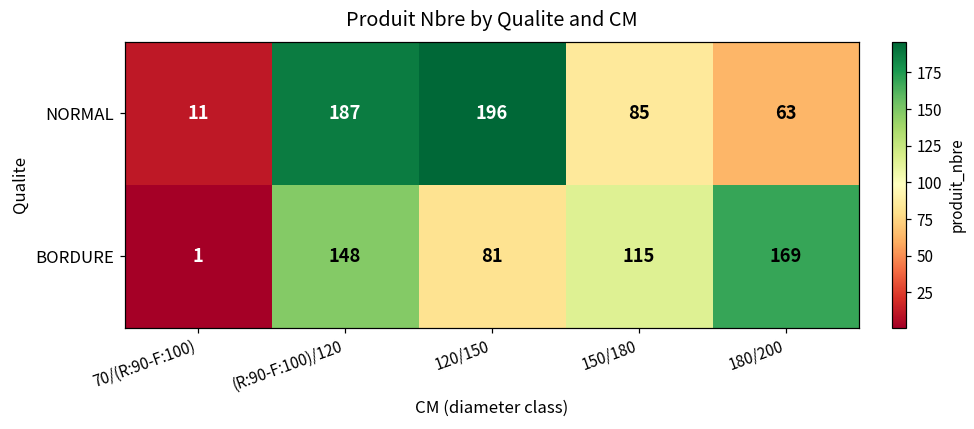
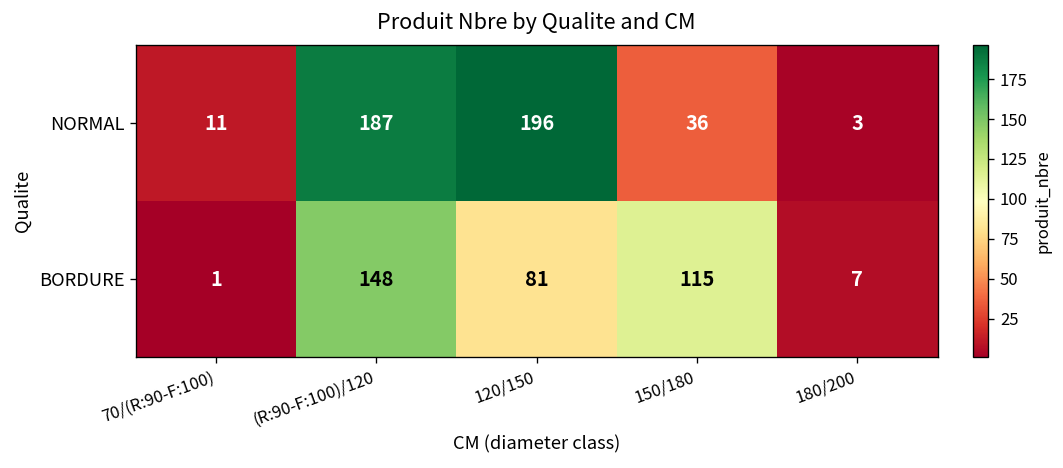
NORMAL, 150/180: 85 -> 36
NORMAL, 180/200: 63 -> 3
BORDURE, 180/200: 169 -> 7
